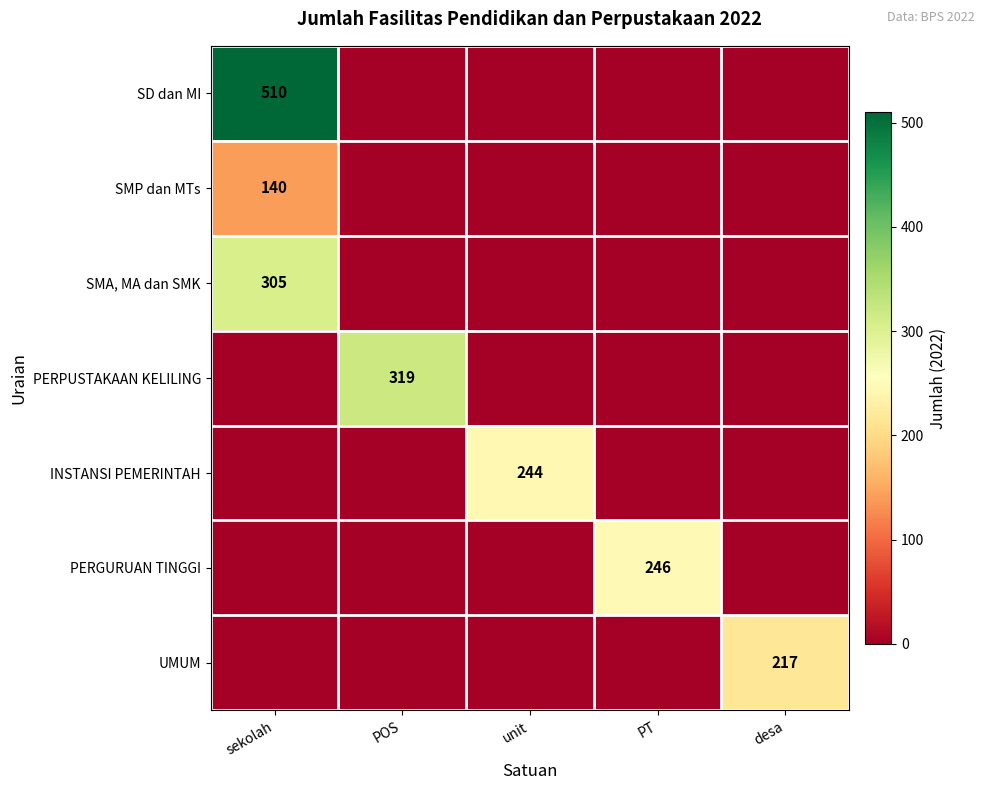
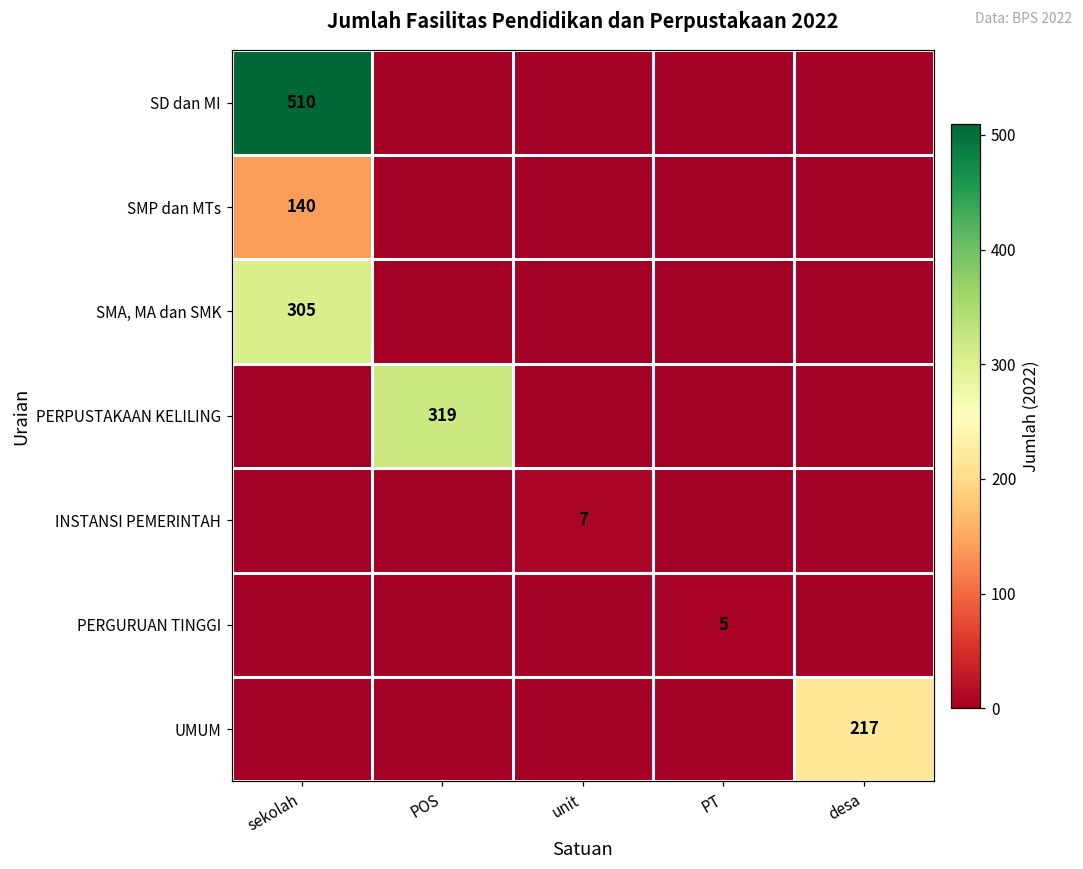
INSTANSI PEMERINTAH, unit: 244 -> 7
PERGURUAN TINGGI, PT: 246 -> 5
